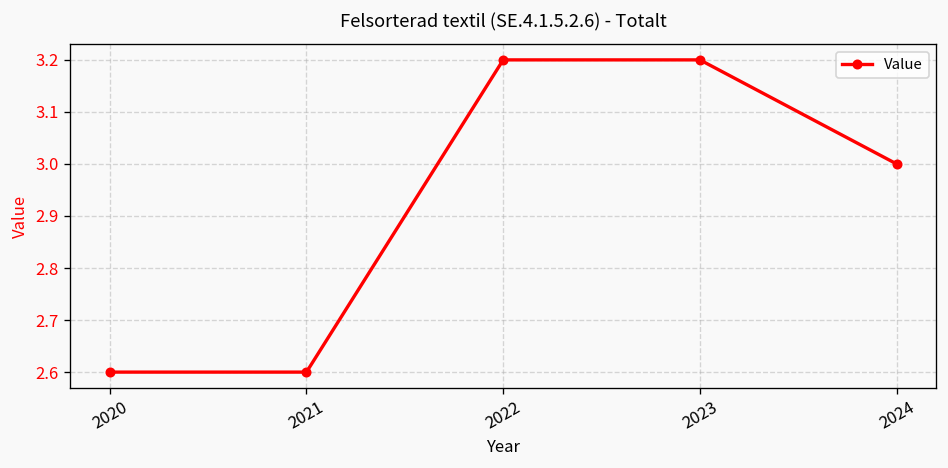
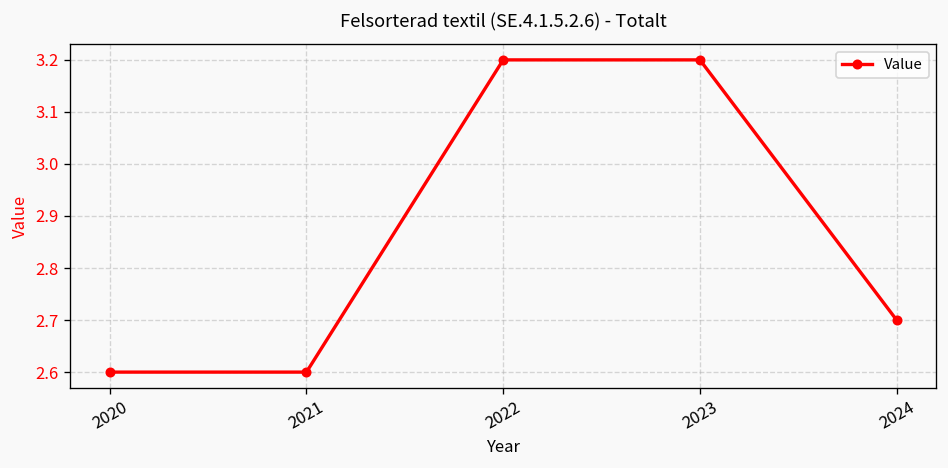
2024: 3.0 -> 2.7
